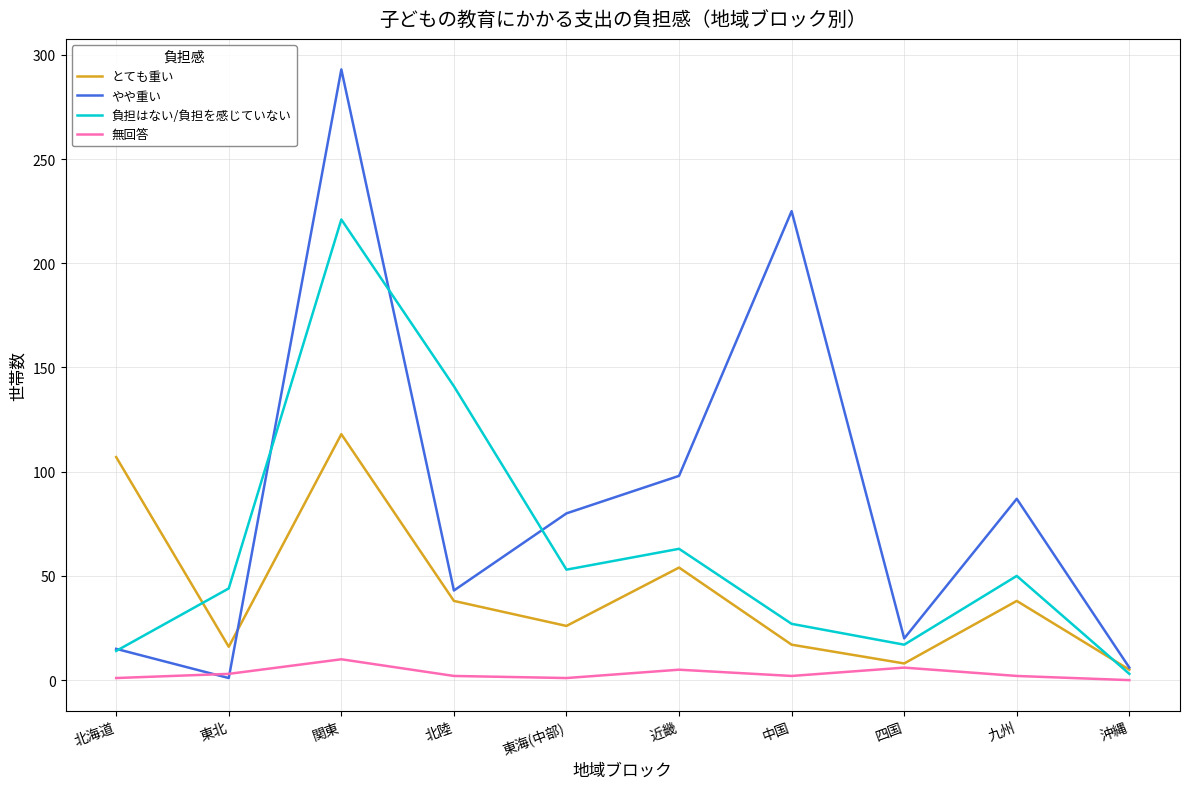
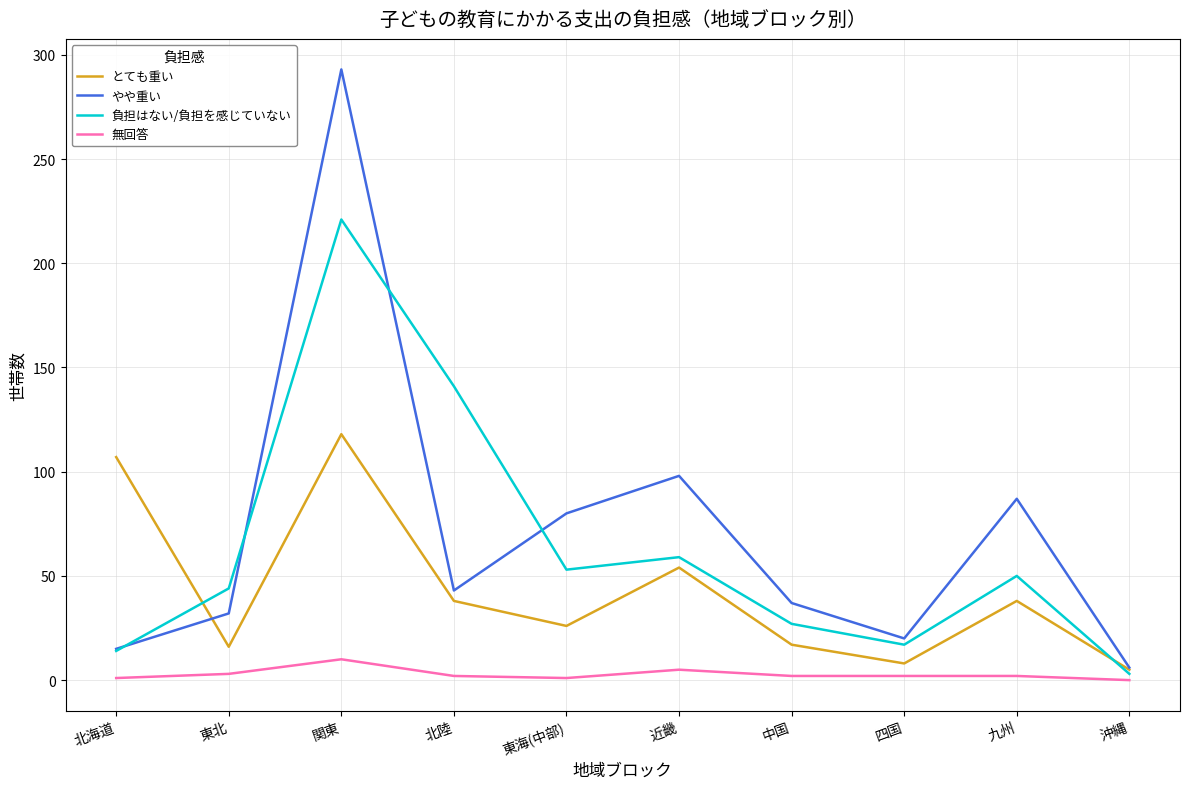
やや重い, 東北: 1 -> 32
負担はない/負担を感じていない, 近畿: 63 -> 59
やや重い, 中国: 225 -> 37
無回答, 四国: 6 -> 2
